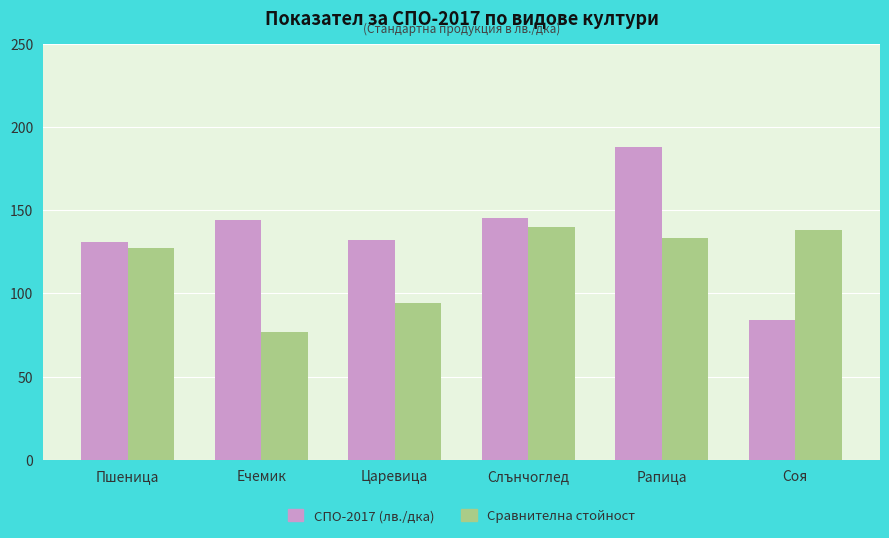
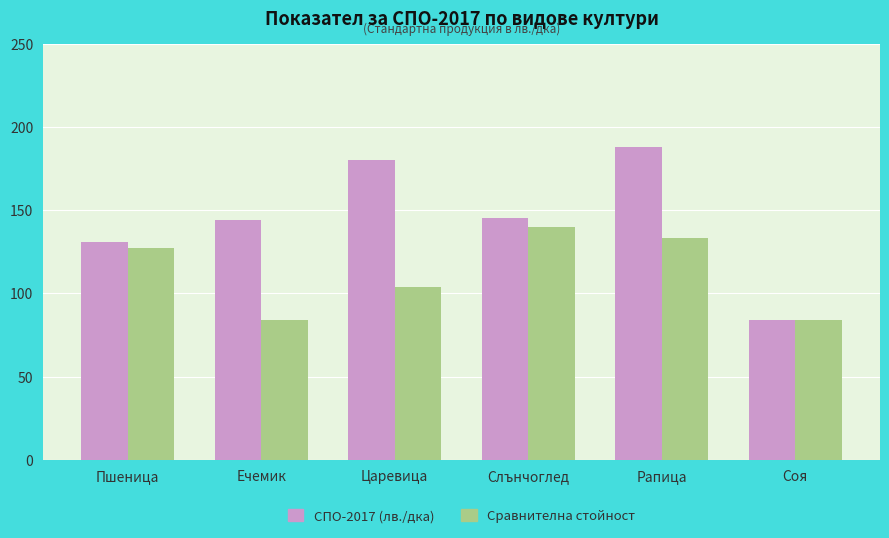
Сравнителна стойност, Ечемик: 77 -> 84
СПО-2017 (лв./дка), Царевица: 132 -> 180
Сравнителна стойност, Царевица: 94 -> 104
Сравнителна стойност, Соя: 138 -> 84
